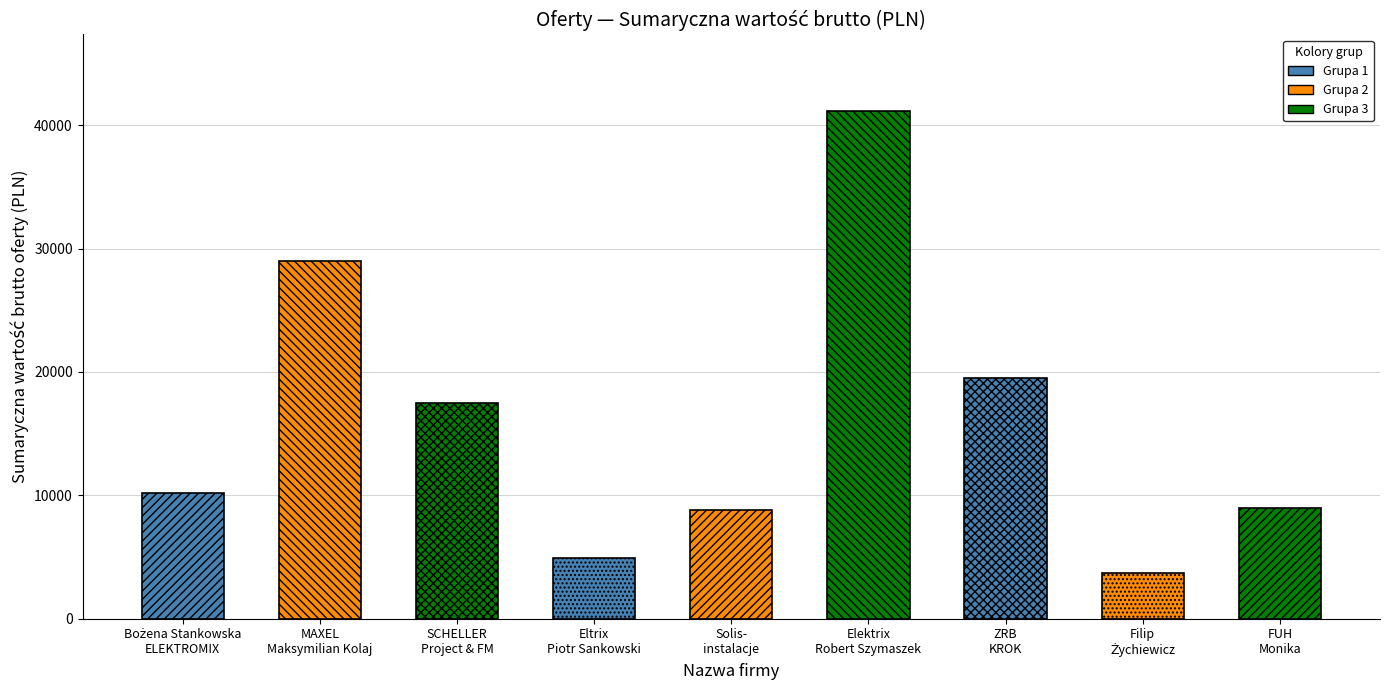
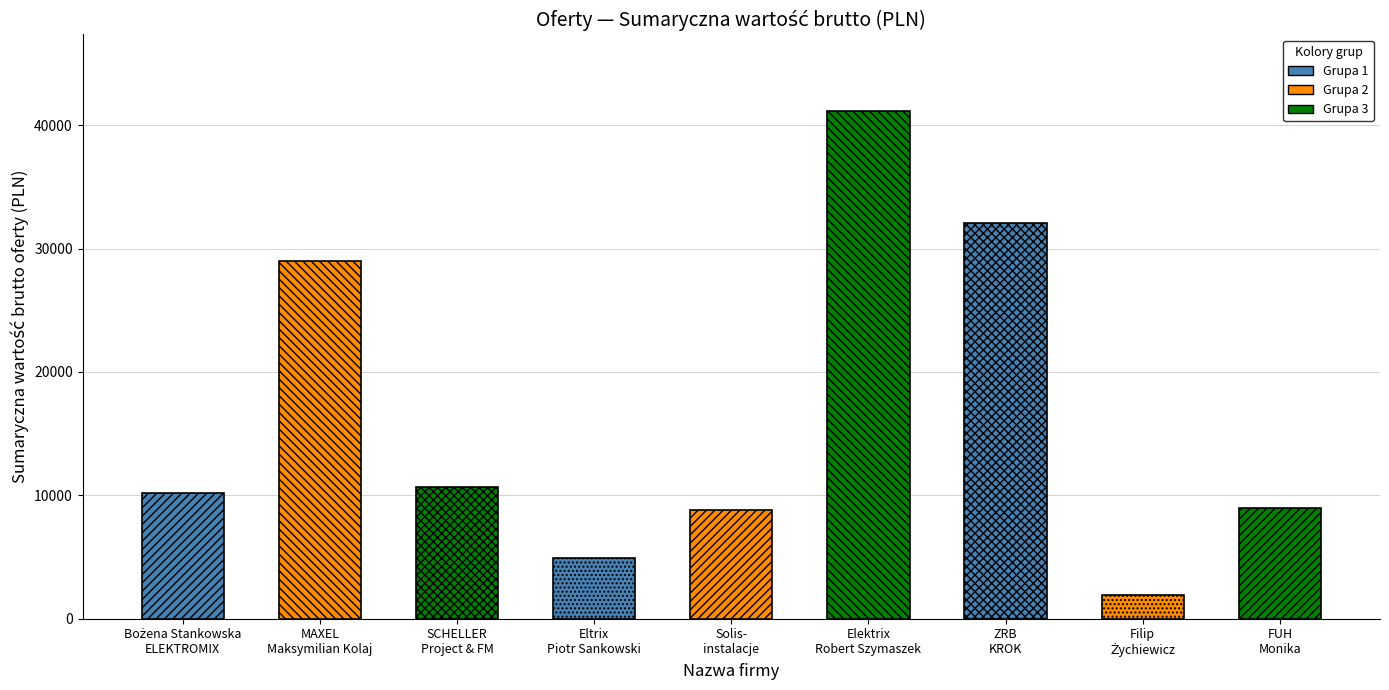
SCHELLER Project & FM: 17500 -> 10700
ZRB KROK: 19500 -> 32100
Filip Żychiewicz: 3700 -> 1900
